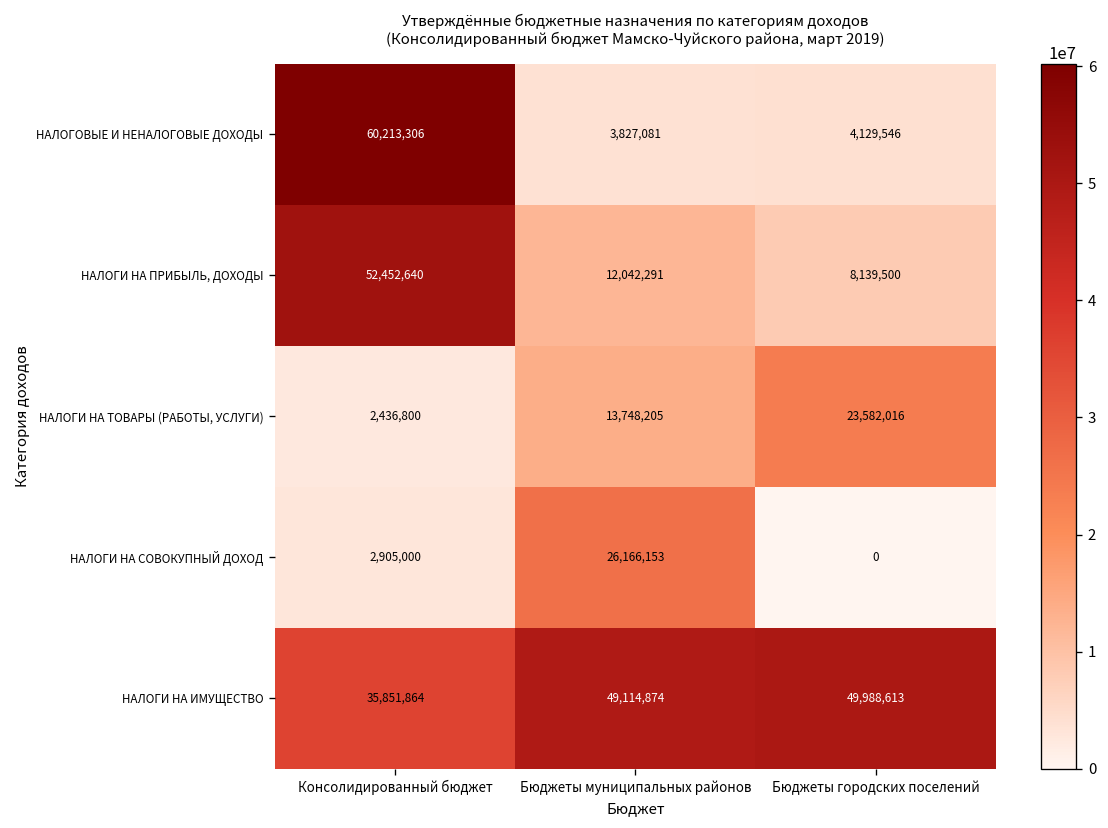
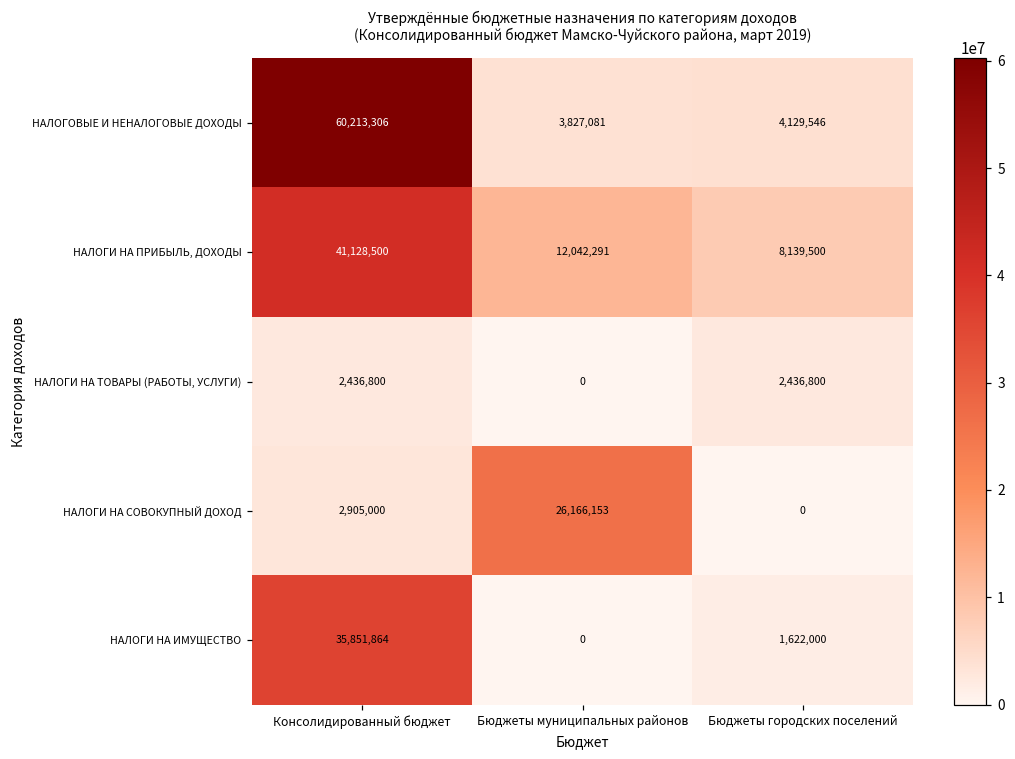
НАЛОГИ НА ПРИБЫЛЬ, ДОХОДЫ, Консолидированный бюджет: 52,452,640 -> 41,128,500
НАЛОГИ НА ТОВАРЫ (РАБОТЫ, УСЛУГИ), Бюджеты муниципальных районов: 13,748,205 -> 0
НАЛОГИ НА ТОВАРЫ (РАБОТЫ, УСЛУГИ), Бюджеты городских поселений: 23,582,016 -> 2,436,800
НАЛОГИ НА ИМУЩЕСТВО, Бюджеты муниципальных районов: 49,114,874 -> 0
НАЛОГИ НА ИМУЩЕСТВО, Бюджеты городских поселений: 49,988,613 -> 1,622,000
